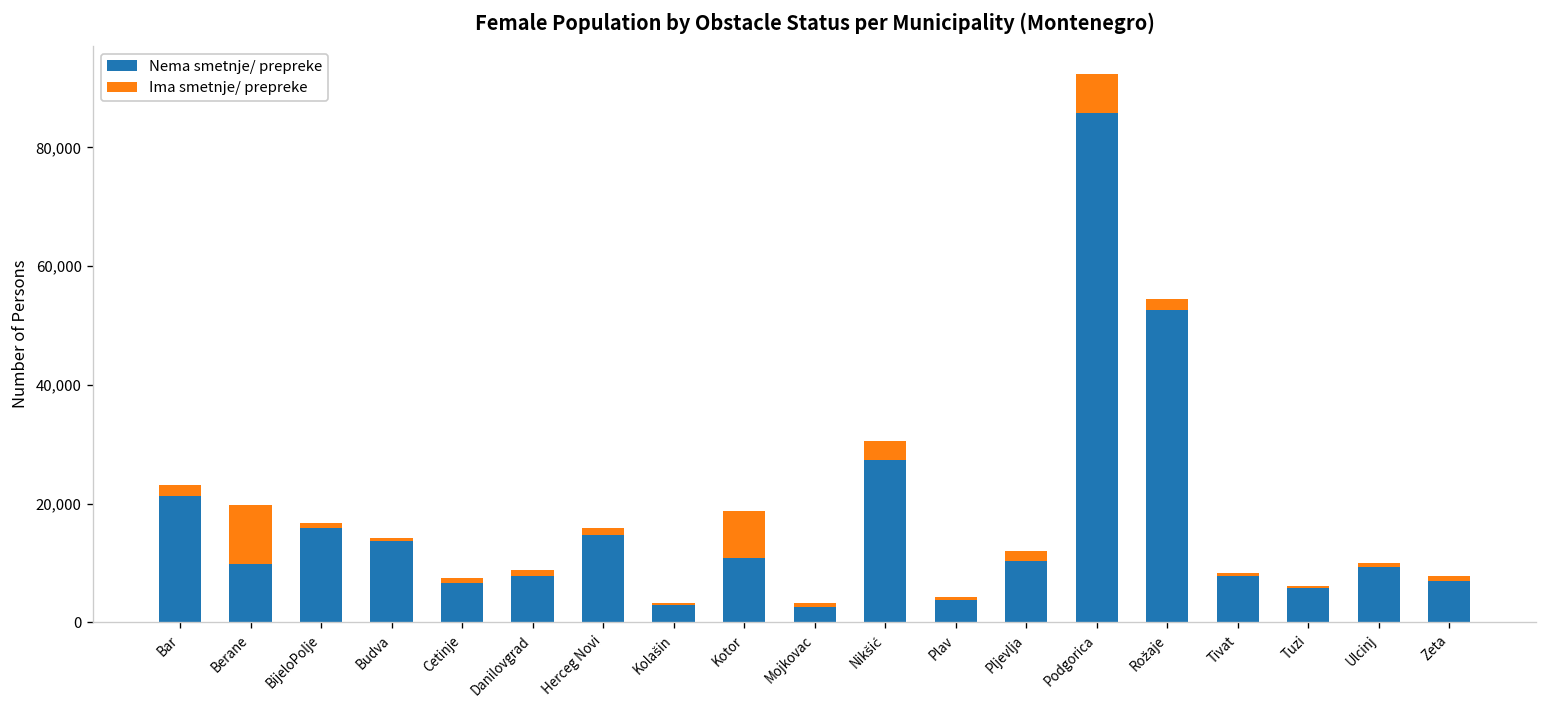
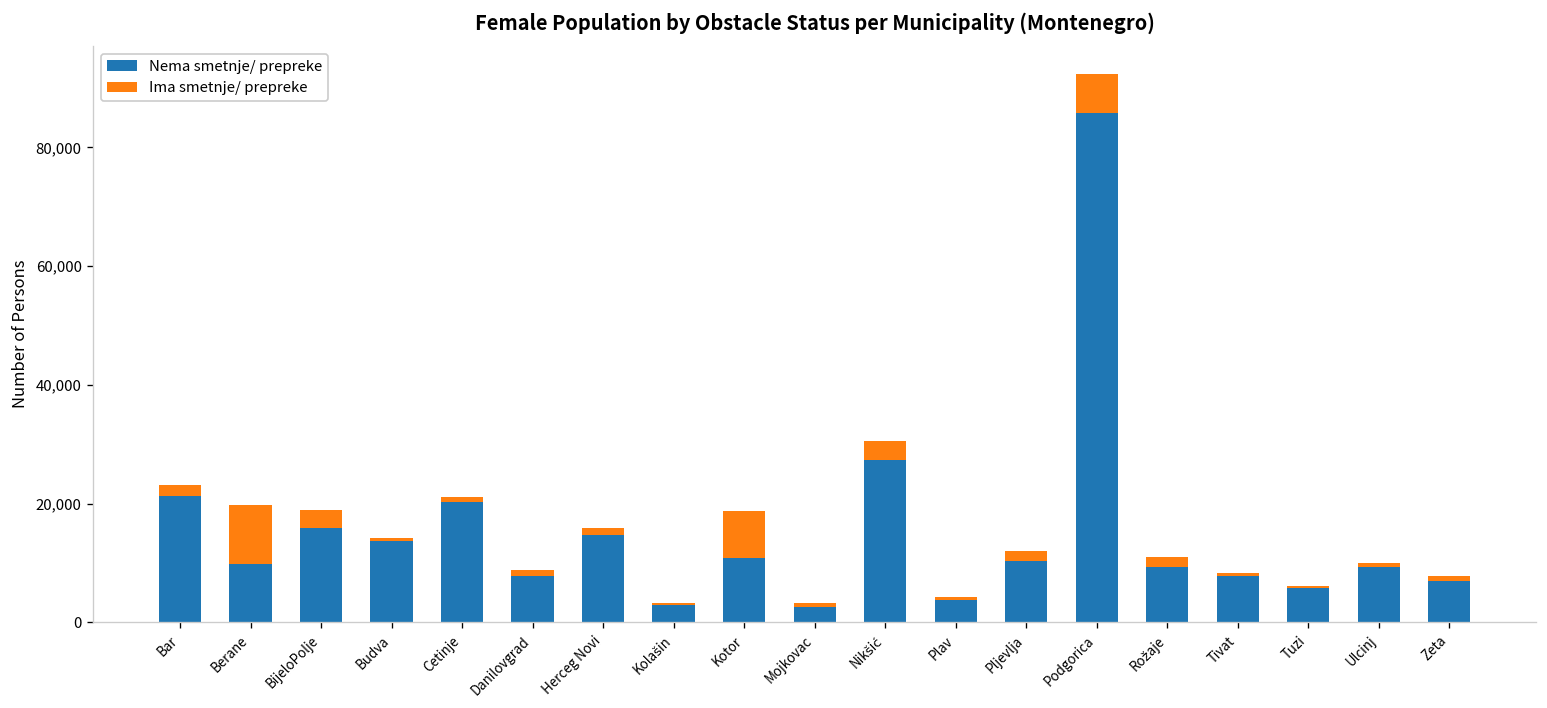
Ima smetnje/ prepreke, BijeloPolje: 1,000 -> 3,000
Nema smetnje/ prepreke, Cetinje: 7,000 -> 20,000
Nema smetnje/ prepreke, Rožaje: 53,000 -> 9,000
